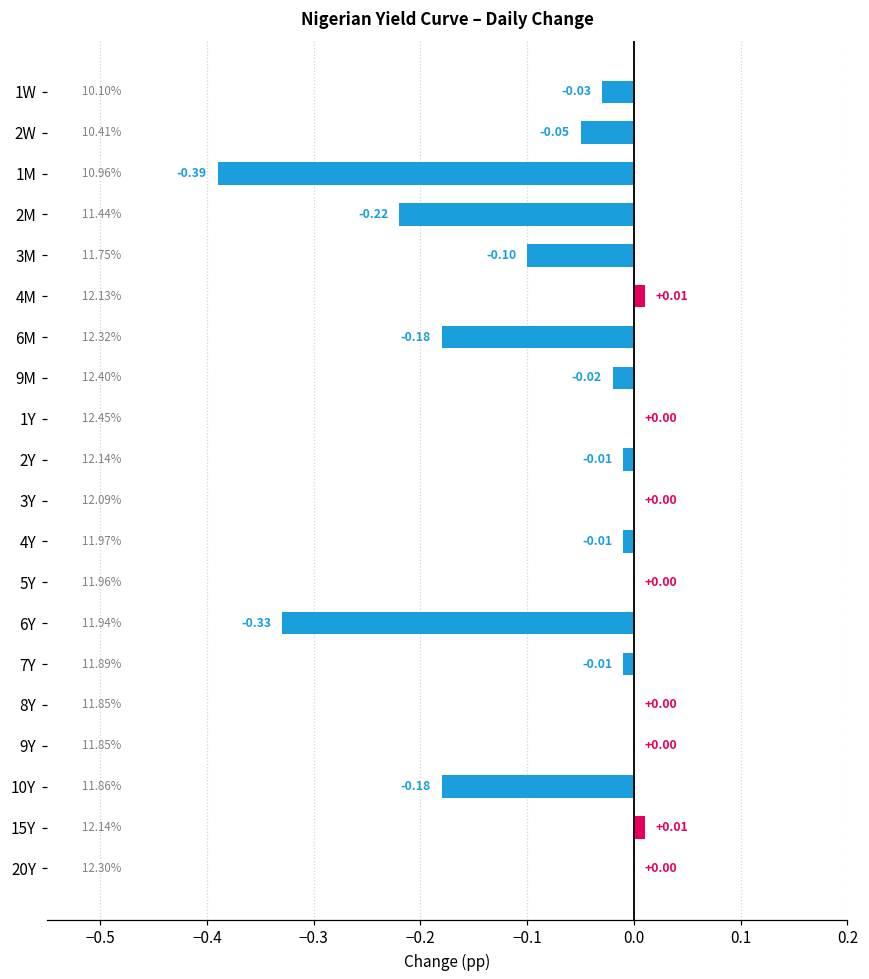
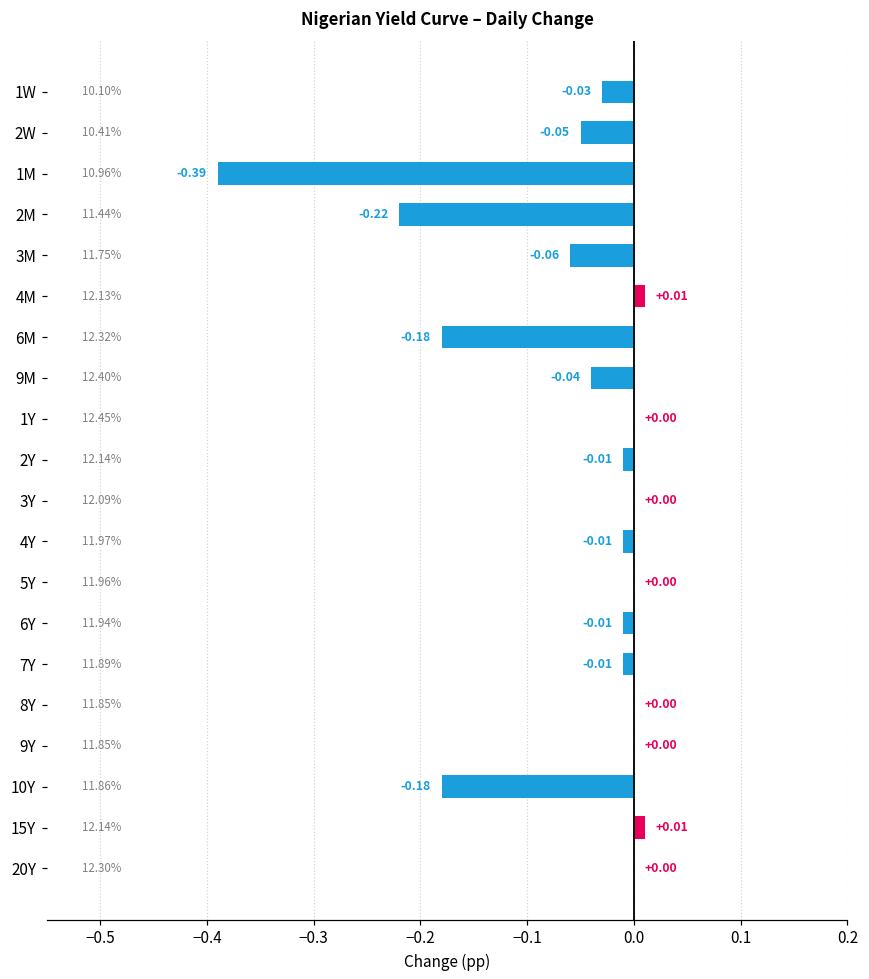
3M: -0.10 -> -0.06
9M: -0.02 -> -0.04
6Y: -0.33 -> -0.01
